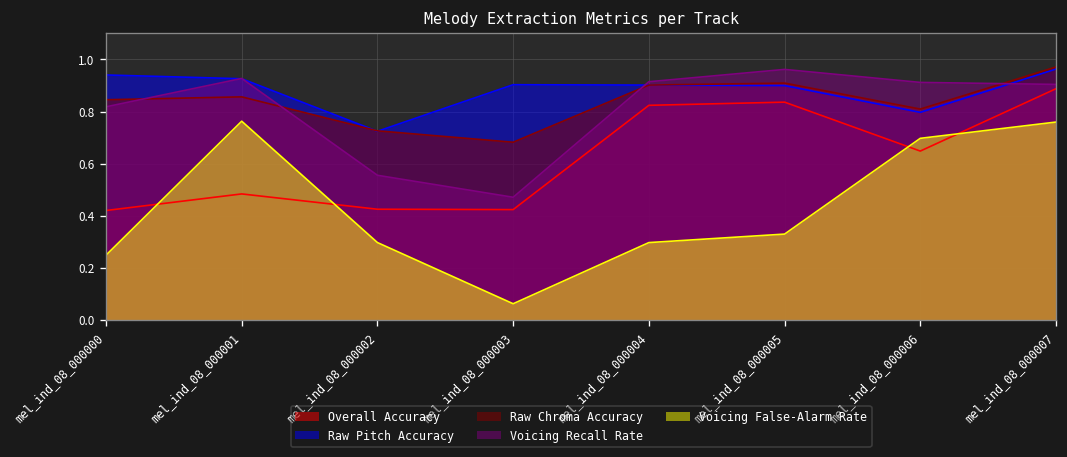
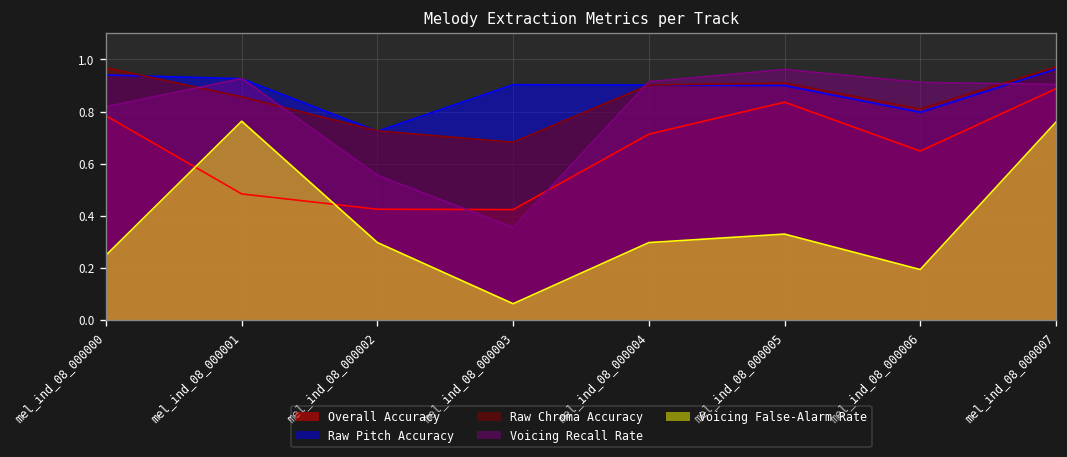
Overall Accuracy, mel_ind_08_000000: 0.42 -> 0.78
Raw Chroma Accuracy, mel_ind_08_000000: 0.85 -> 0.97
Voicing Recall Rate, mel_ind_08_000003: 0.47 -> 0.36
Overall Accuracy, mel_ind_08_000004: 0.82 -> 0.71
Voicing False-Alarm Rate, mel_ind_08_000006: 0.70 -> 0.19
